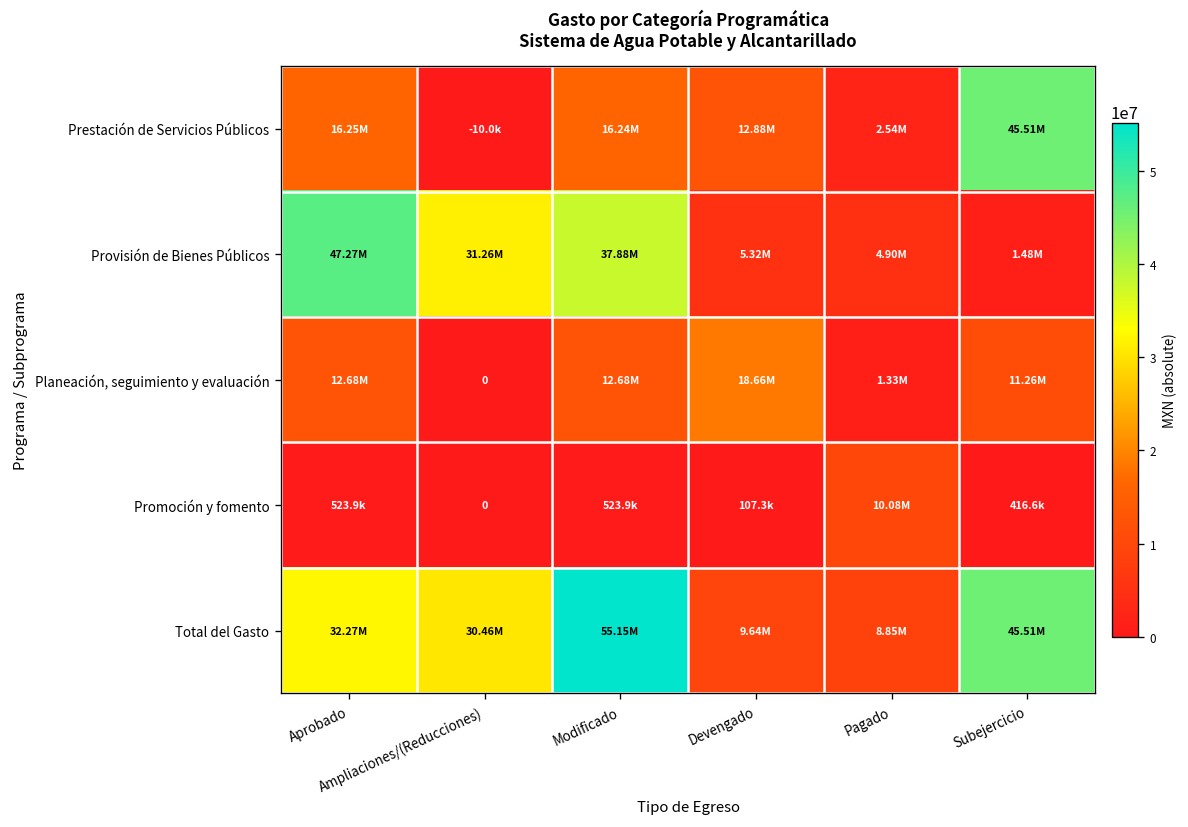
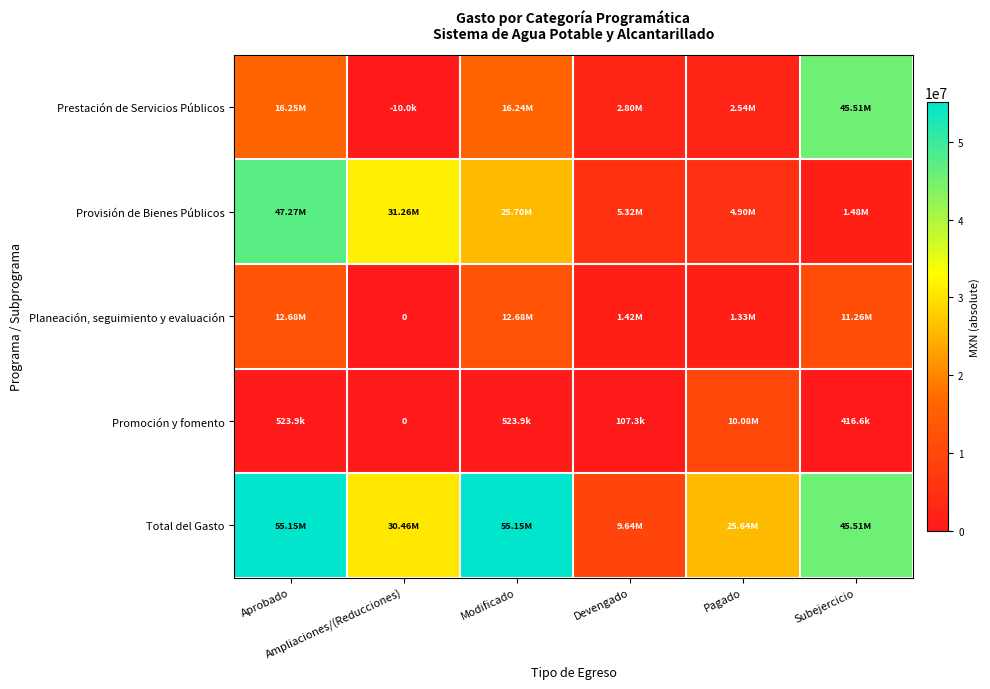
Prestación de Servicios Públicos, Devengado: 12.88M -> 2.80M
Provisión de Bienes Públicos, Modificado: 37.88M -> 25.70M
Planeación, seguimiento y evaluación, Devengado: 18.66M -> 1.42M
Total del Gasto, Aprobado: 32.27M -> 55.15M
Total del Gasto, Pagado: 8.85M -> 25.64M
